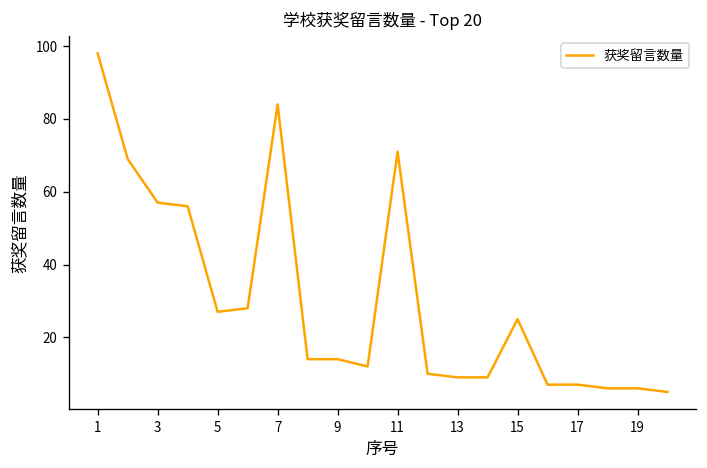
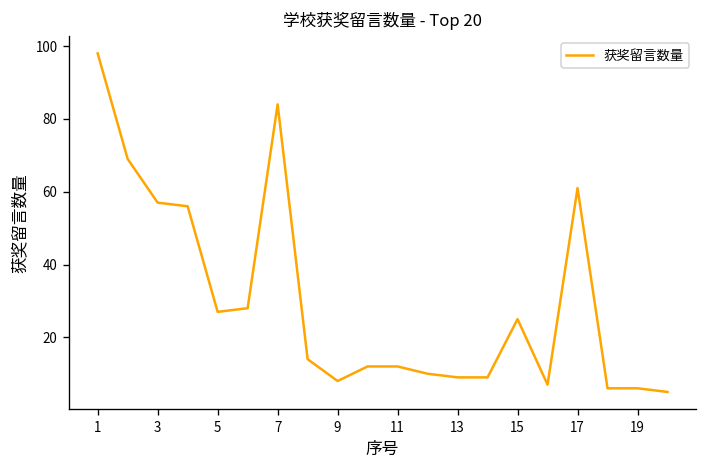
9: 14 -> 8
11: 71 -> 12
17: 7 -> 61
